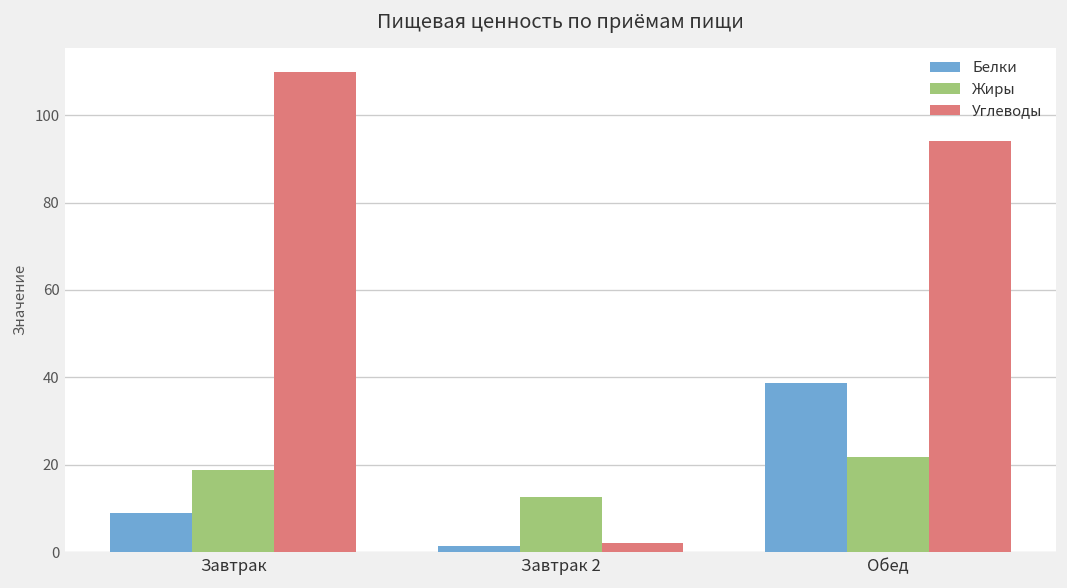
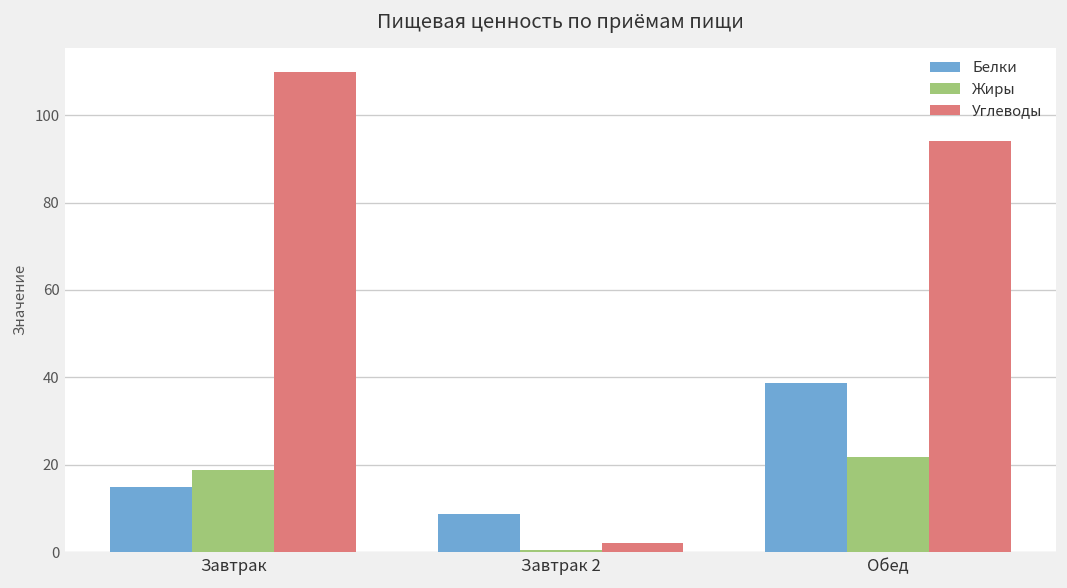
Белки, Завтрак: 9 -> 15
Белки, Завтрак 2: 1 -> 9
Жиры, Завтрак 2: 13 -> 0
